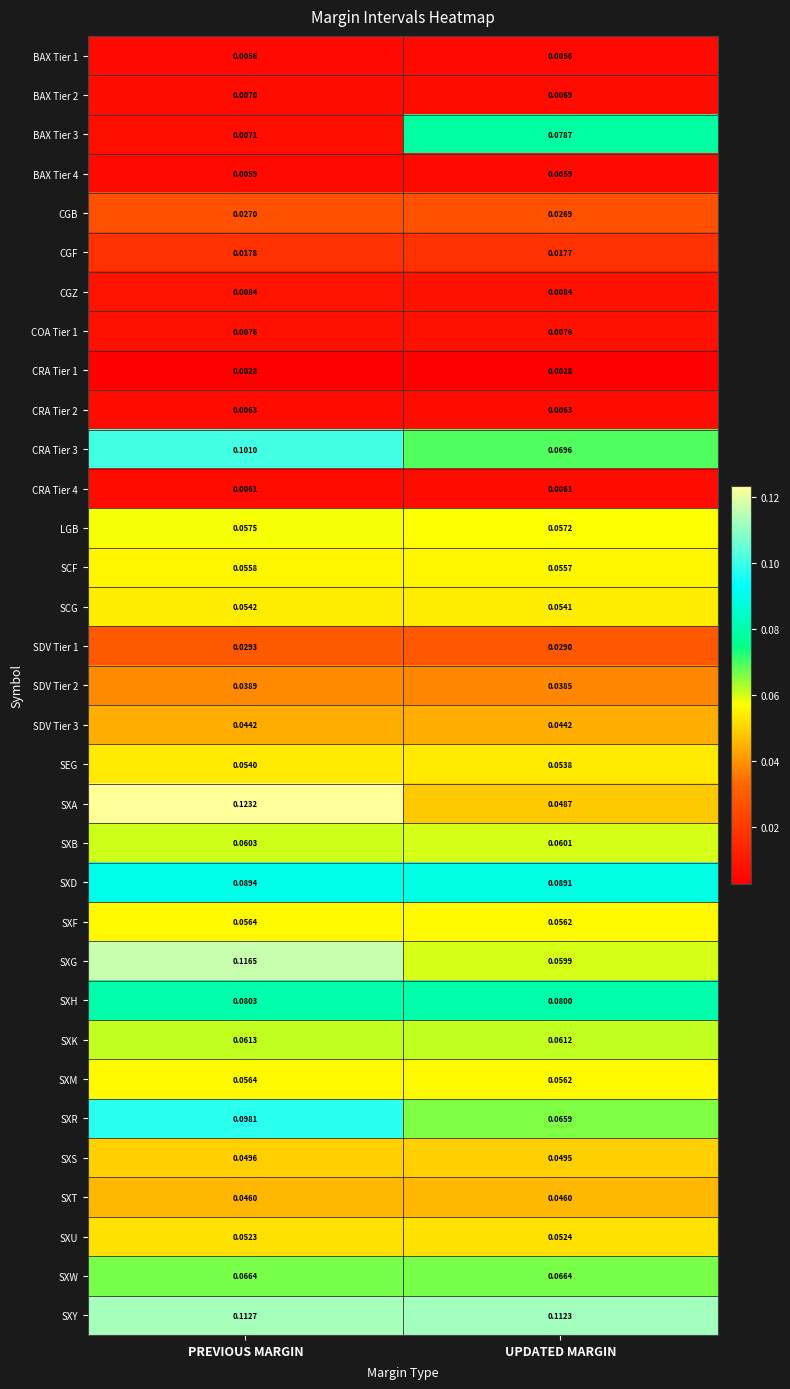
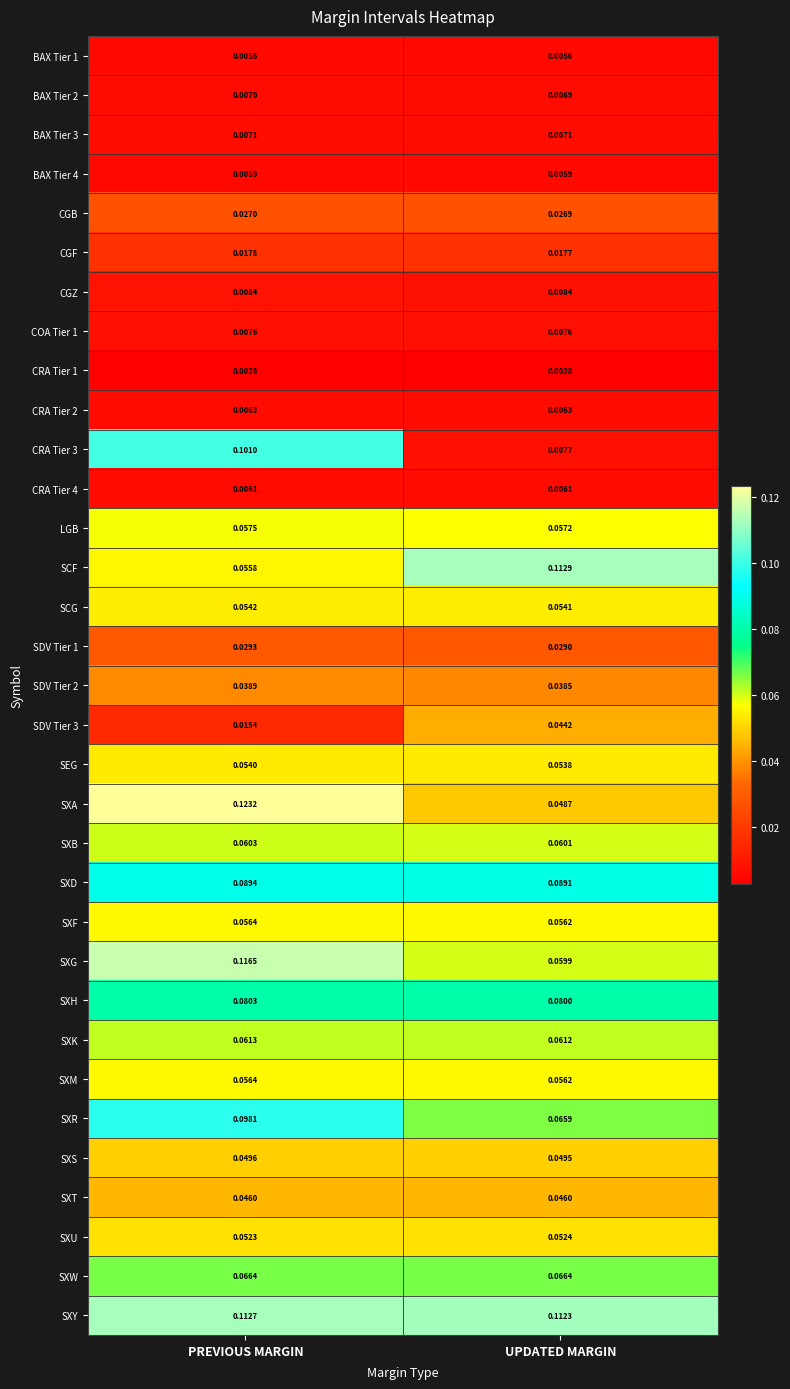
BAX Tier 3, UPDATED MARGIN: 0.0787 -> 0.0071
CRA Tier 3, UPDATED MARGIN: 0.0696 -> 0.0077
SCF, UPDATED MARGIN: 0.0557 -> 0.1129
SDV Tier 3, PREVIOUS MARGIN: 0.0442 -> 0.0154
